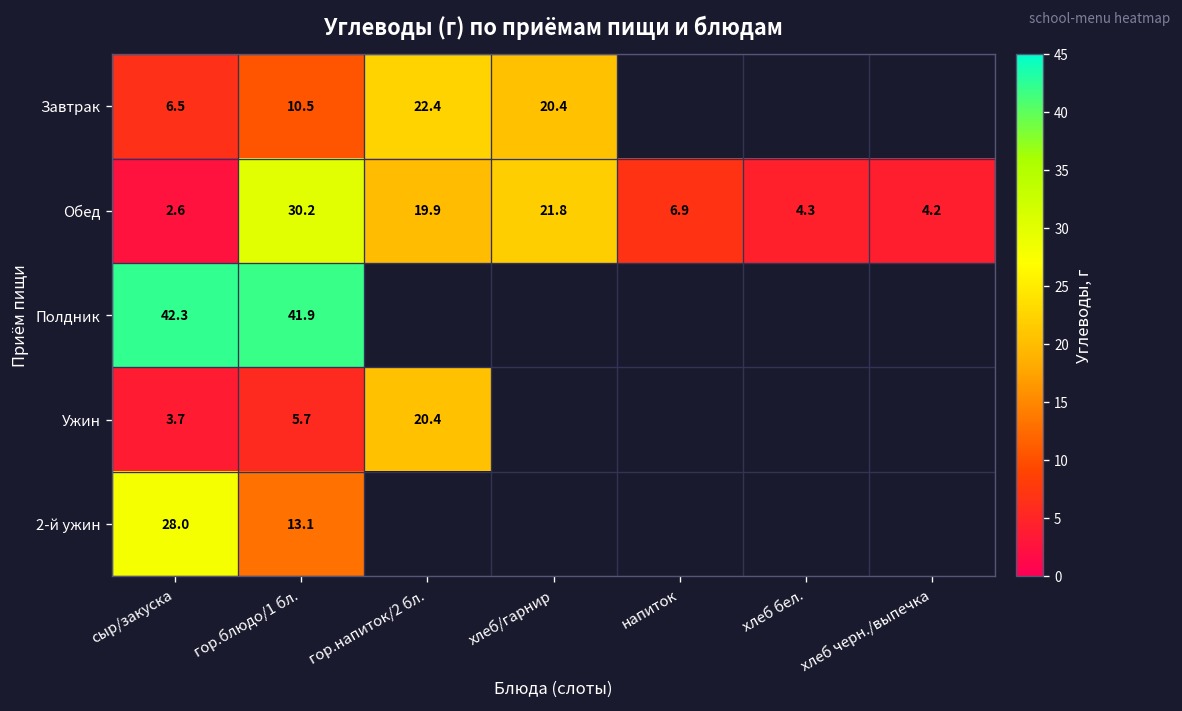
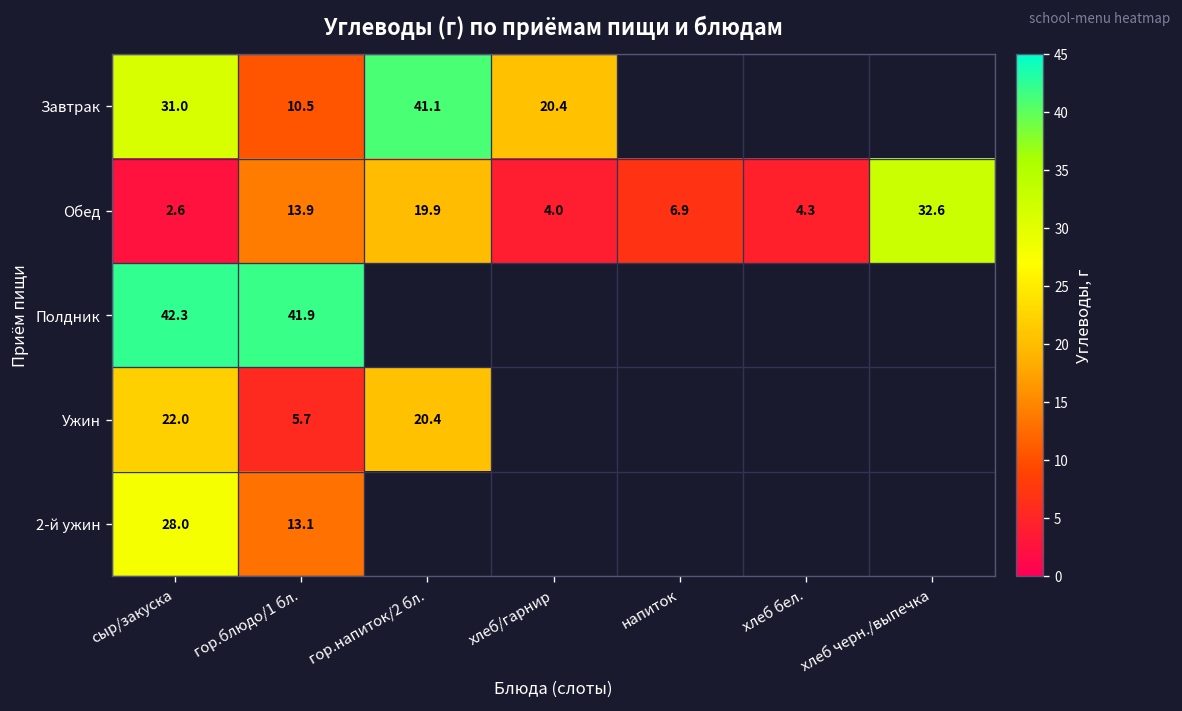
Завтрак, сыр/закуска: 6.5 -> 31.0
Завтрак, гор.напиток/2 бл.: 22.4 -> 41.1
Обед, гор.блюдо/1 бл.: 30.2 -> 13.9
Обед, хлеб/гарнир: 21.8 -> 4.0
Обед, хлеб черн./выпечка: 4.2 -> 32.6
Ужин, сыр/закуска: 3.7 -> 22.0
